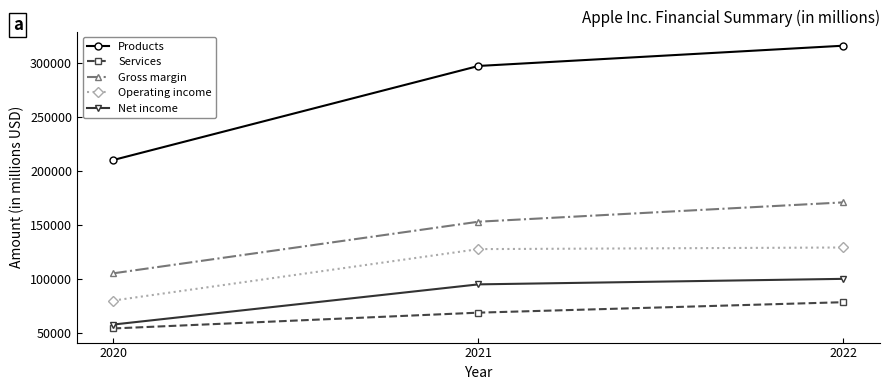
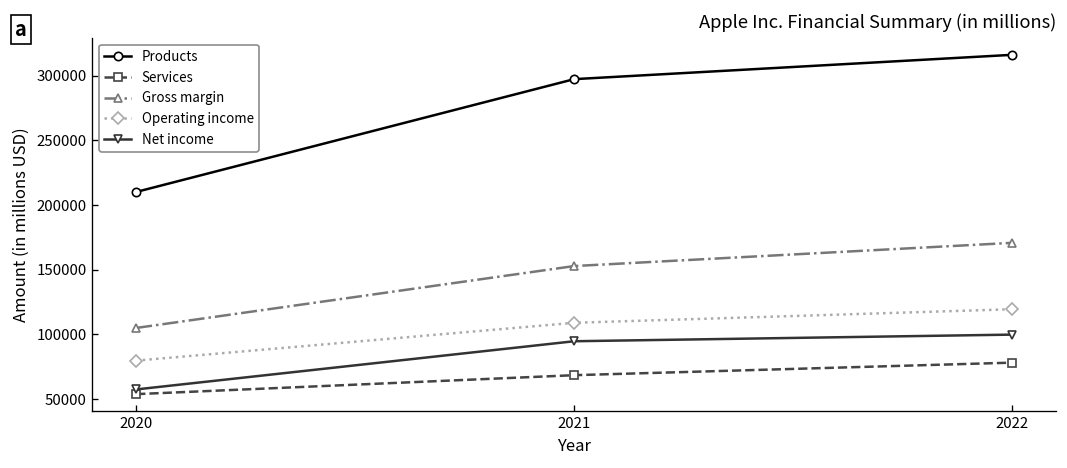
Operating income, 2021: 127000 -> 109000
Operating income, 2022: 129000 -> 119000
